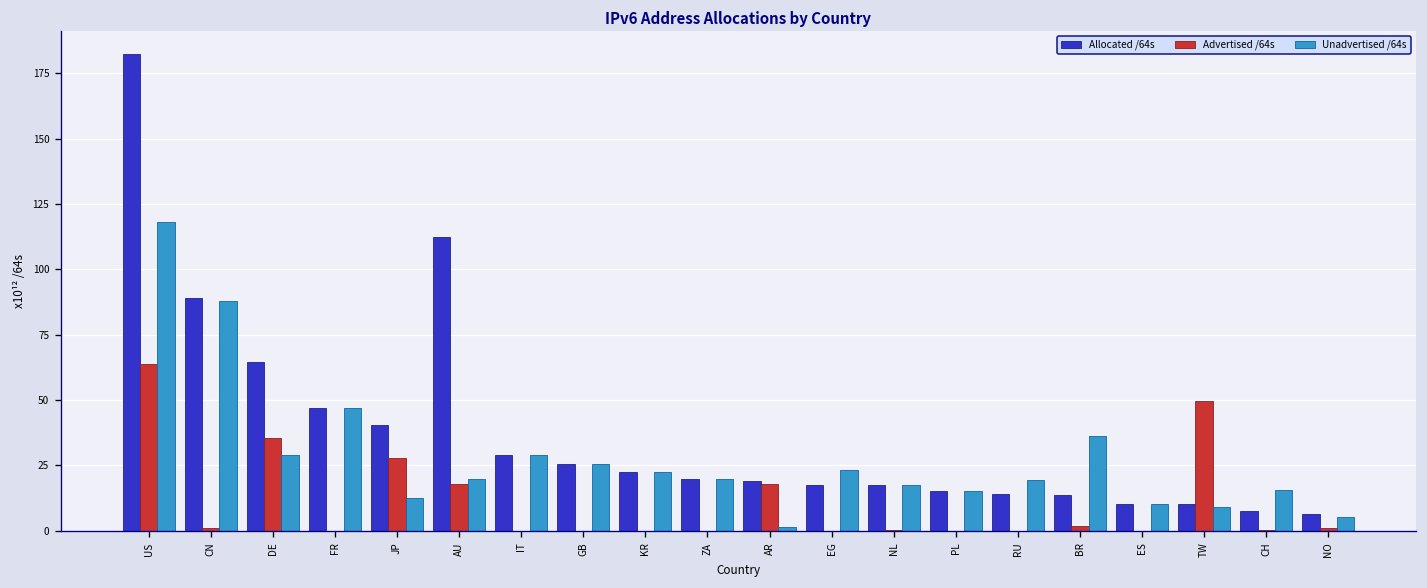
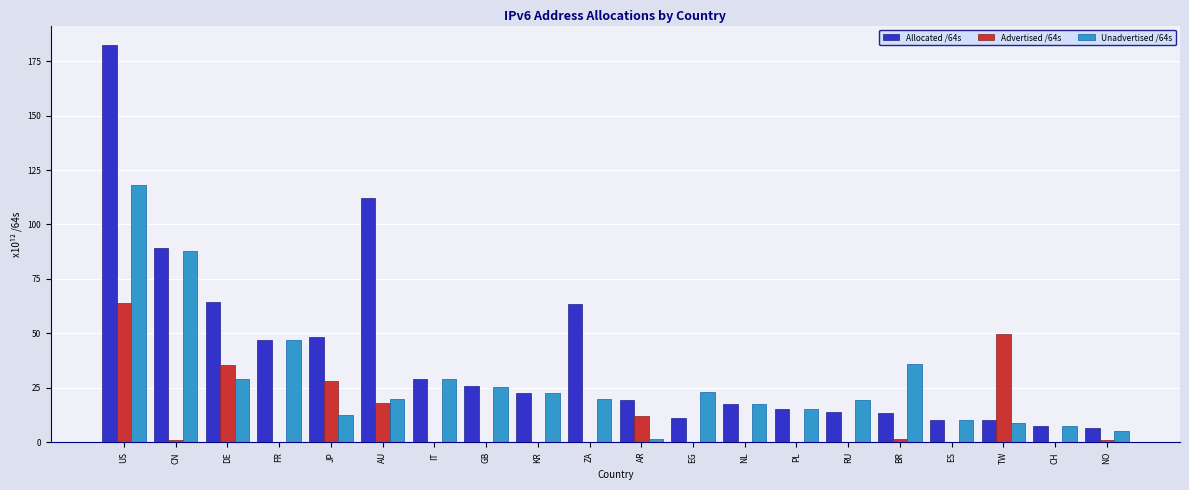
Allocated /64s, JP: 40 -> 48
Allocated /64s, ZA: 20 -> 63
Advertised /64s, AR: 18 -> 12
Allocated /64s, EG: 18 -> 11
Unadvertised /64s, CH: 16 -> 7
